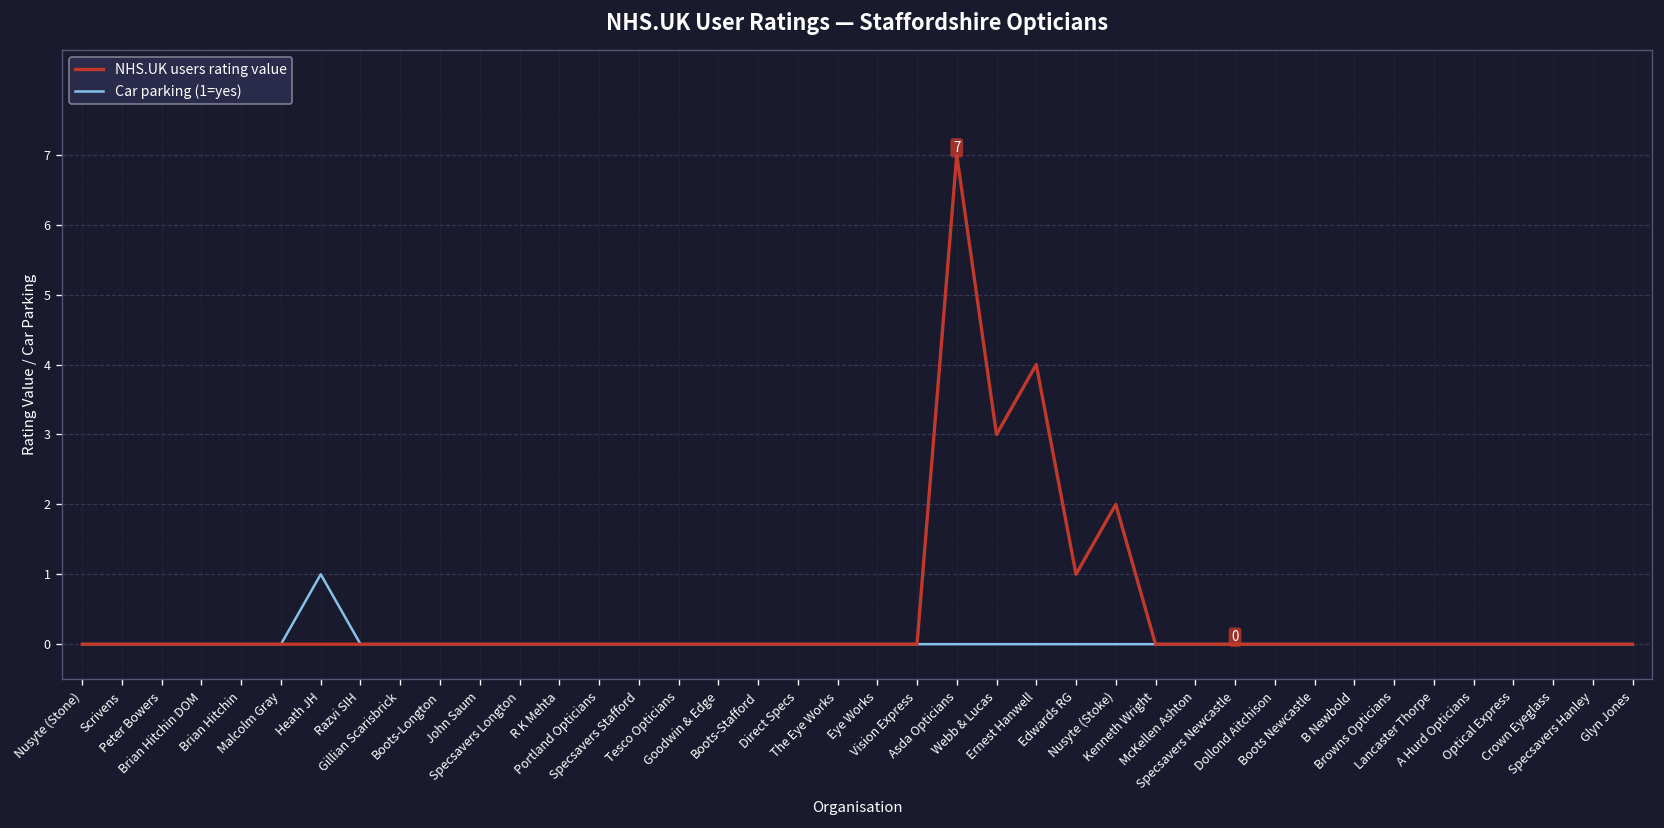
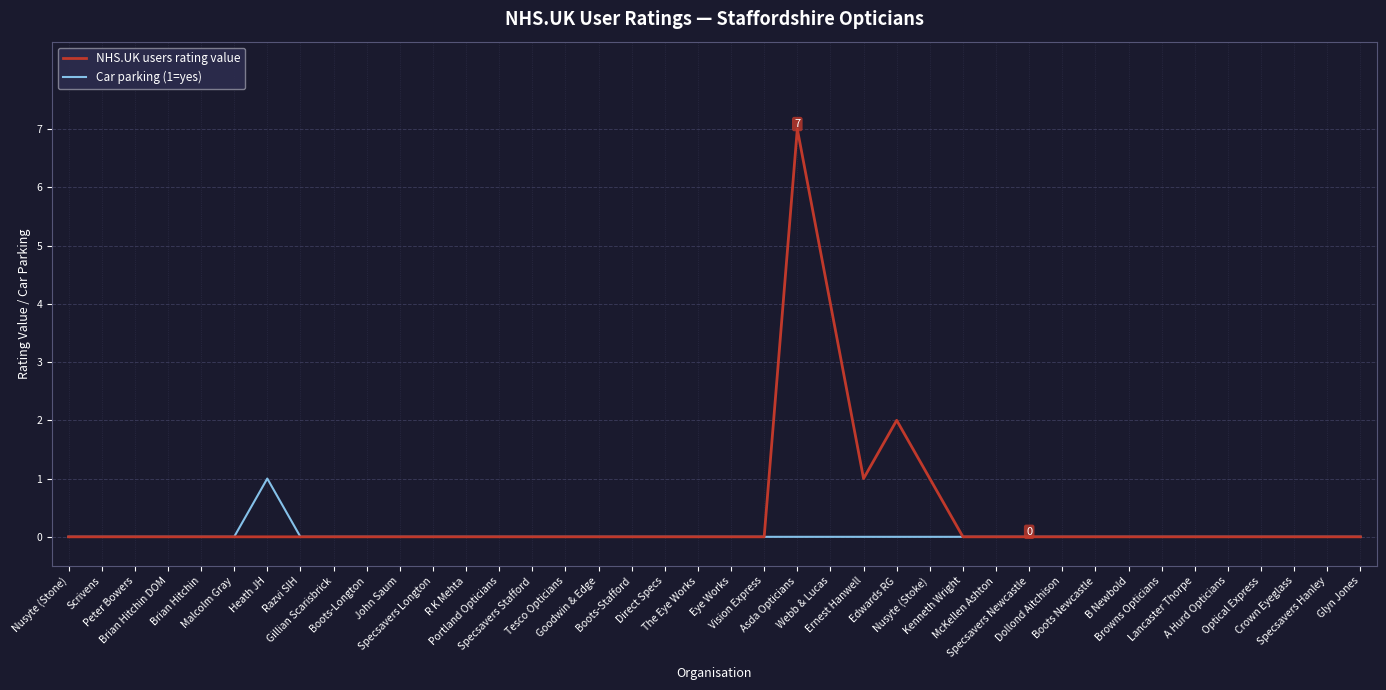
NHS.UK users rating value, Webb & Lucas: 3 -> 4
NHS.UK users rating value, Ernest Hanwell: 4 -> 1
NHS.UK users rating value, Edwards RG: 1 -> 2
NHS.UK users rating value, Nusyte (Stoke): 2 -> 1
